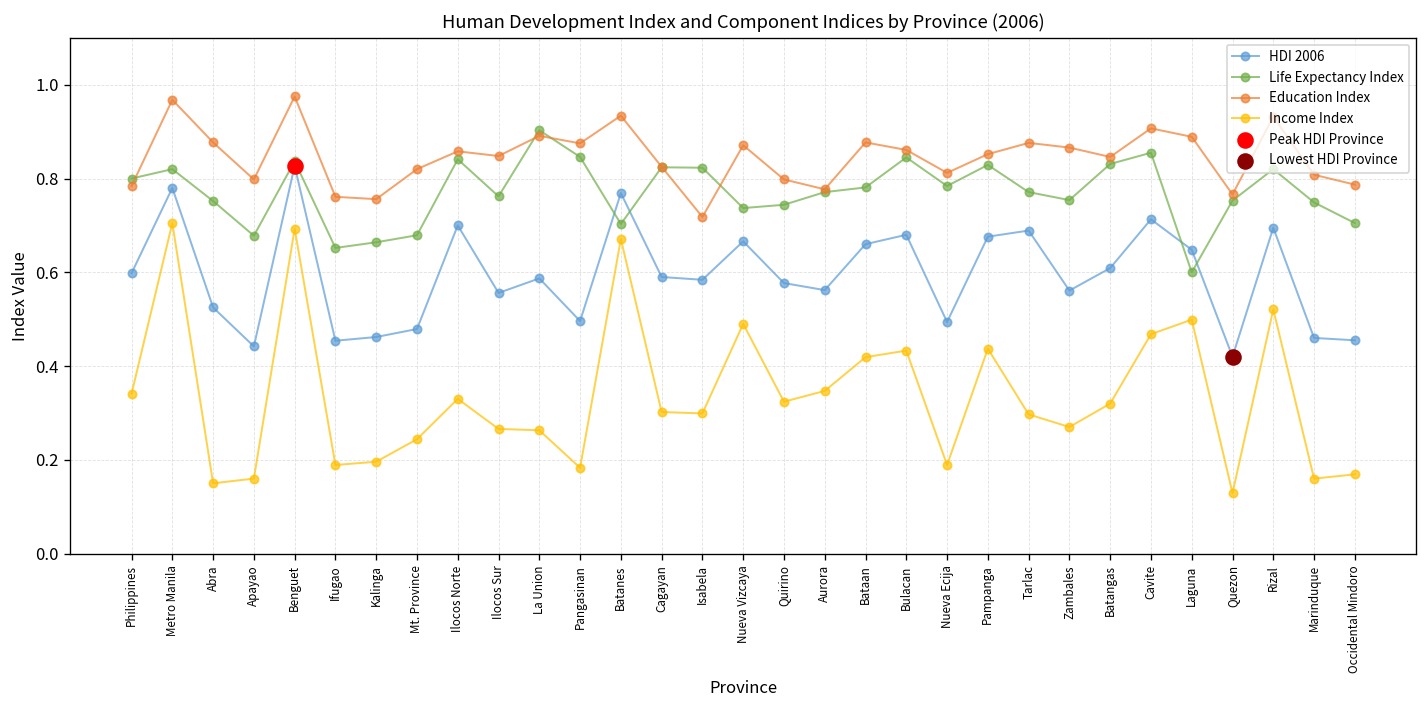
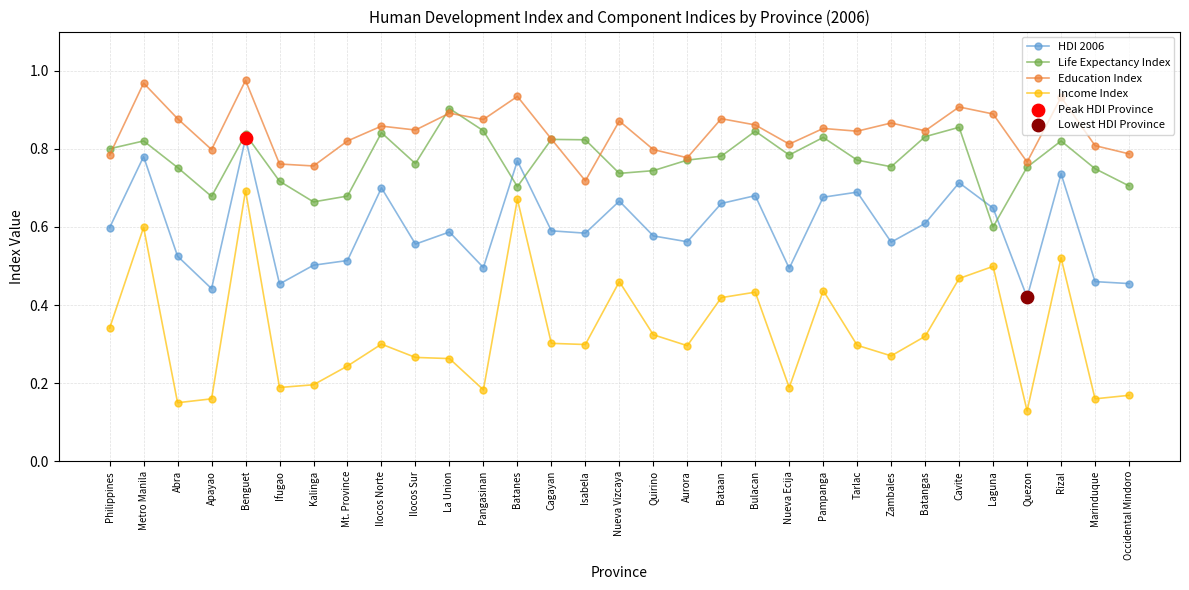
Income Index, Metro Manila: 0.71 -> 0.60
Life Expectancy Index, Ifugao: 0.65 -> 0.72
HDI 2006, Kalinga: 0.46 -> 0.50
HDI 2006, Mt. Province: 0.48 -> 0.51
Income Index, Ilocos Norte: 0.33 -> 0.30
Income Index, Nueva Vizcaya: 0.49 -> 0.46
Income Index, Aurora: 0.35 -> 0.30
Education Index, Tarlac: 0.88 -> 0.85
HDI 2006, Rizal: 0.70 -> 0.74
